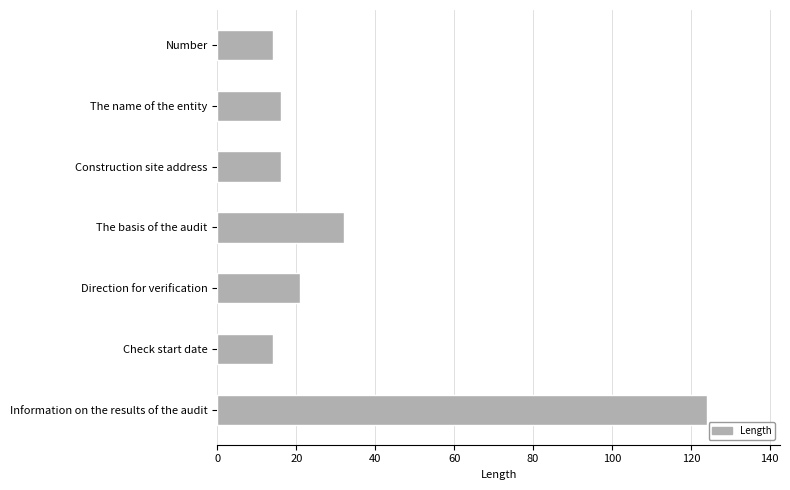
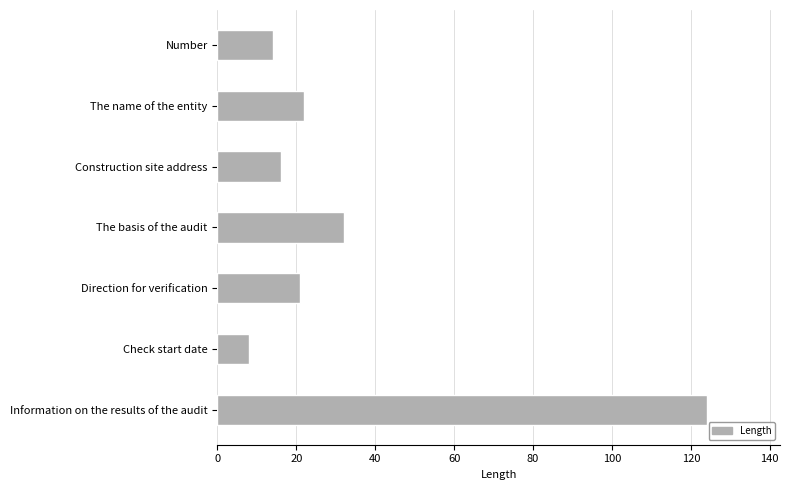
The name of the entity: 16 -> 22
Check start date: 14 -> 8
